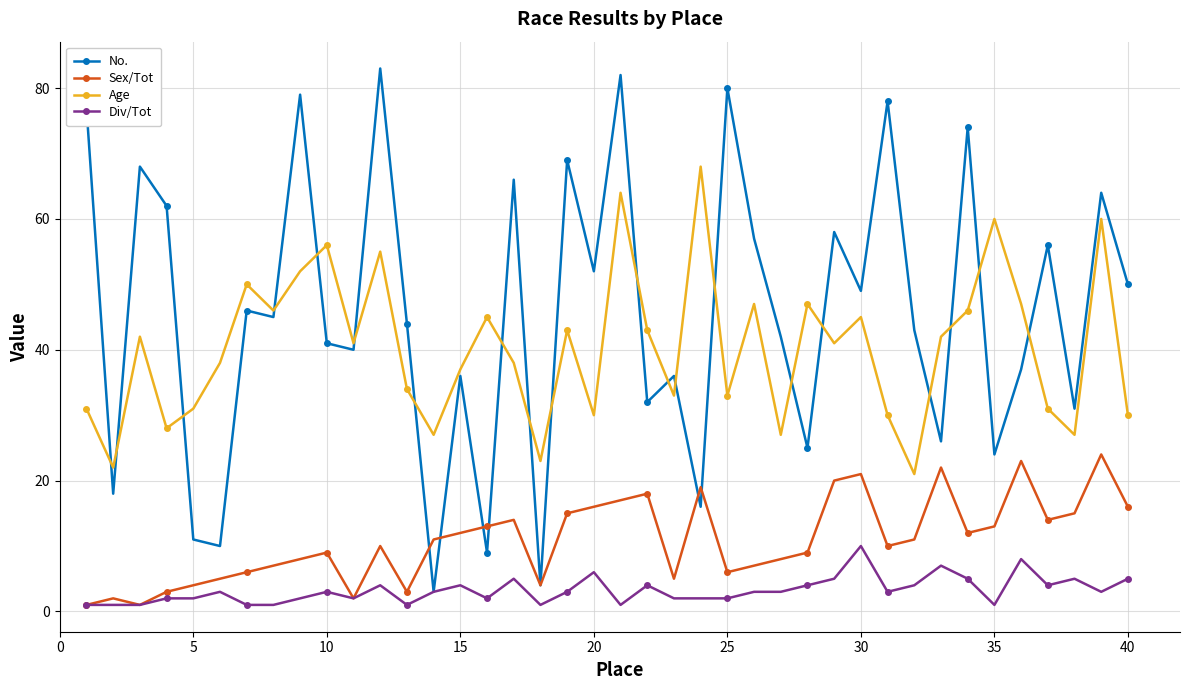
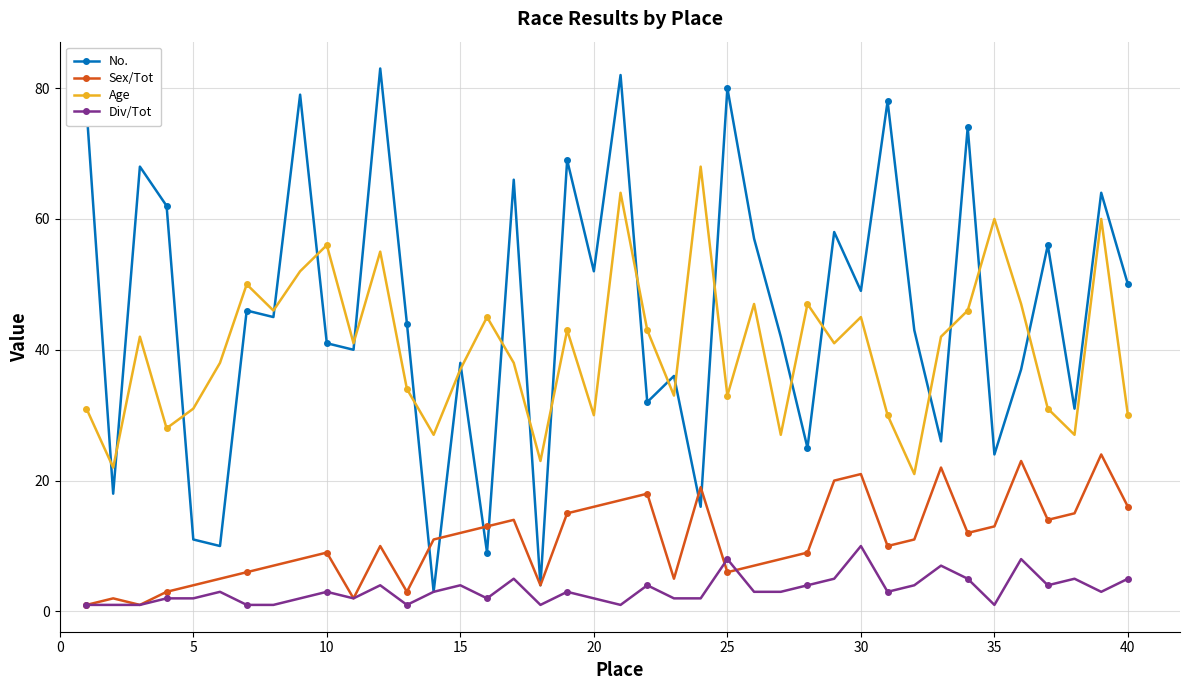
No., 15: 36 -> 38
Div/Tot, 20: 6 -> 2
Div/Tot, 25: 2 -> 8
